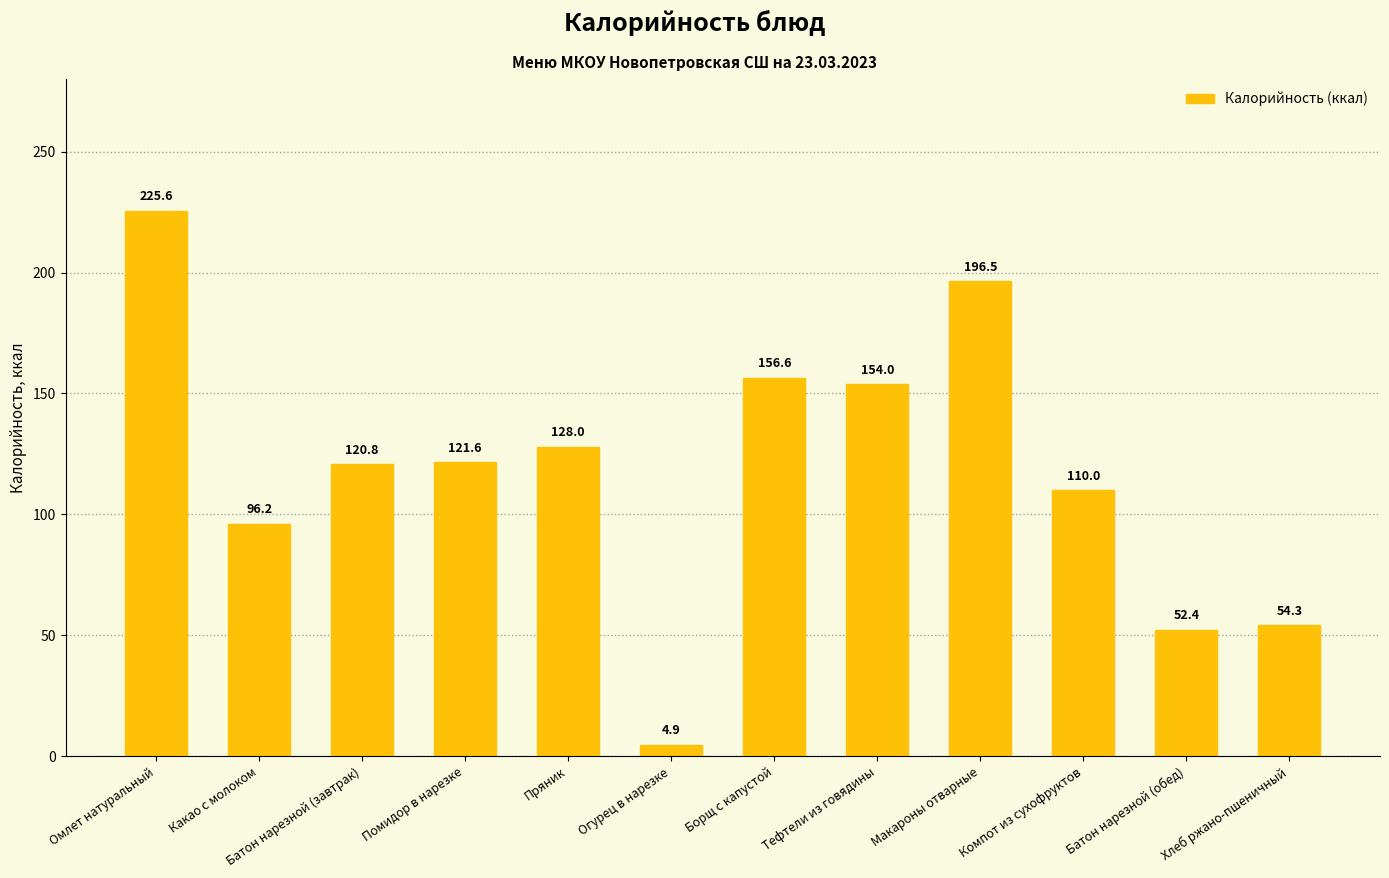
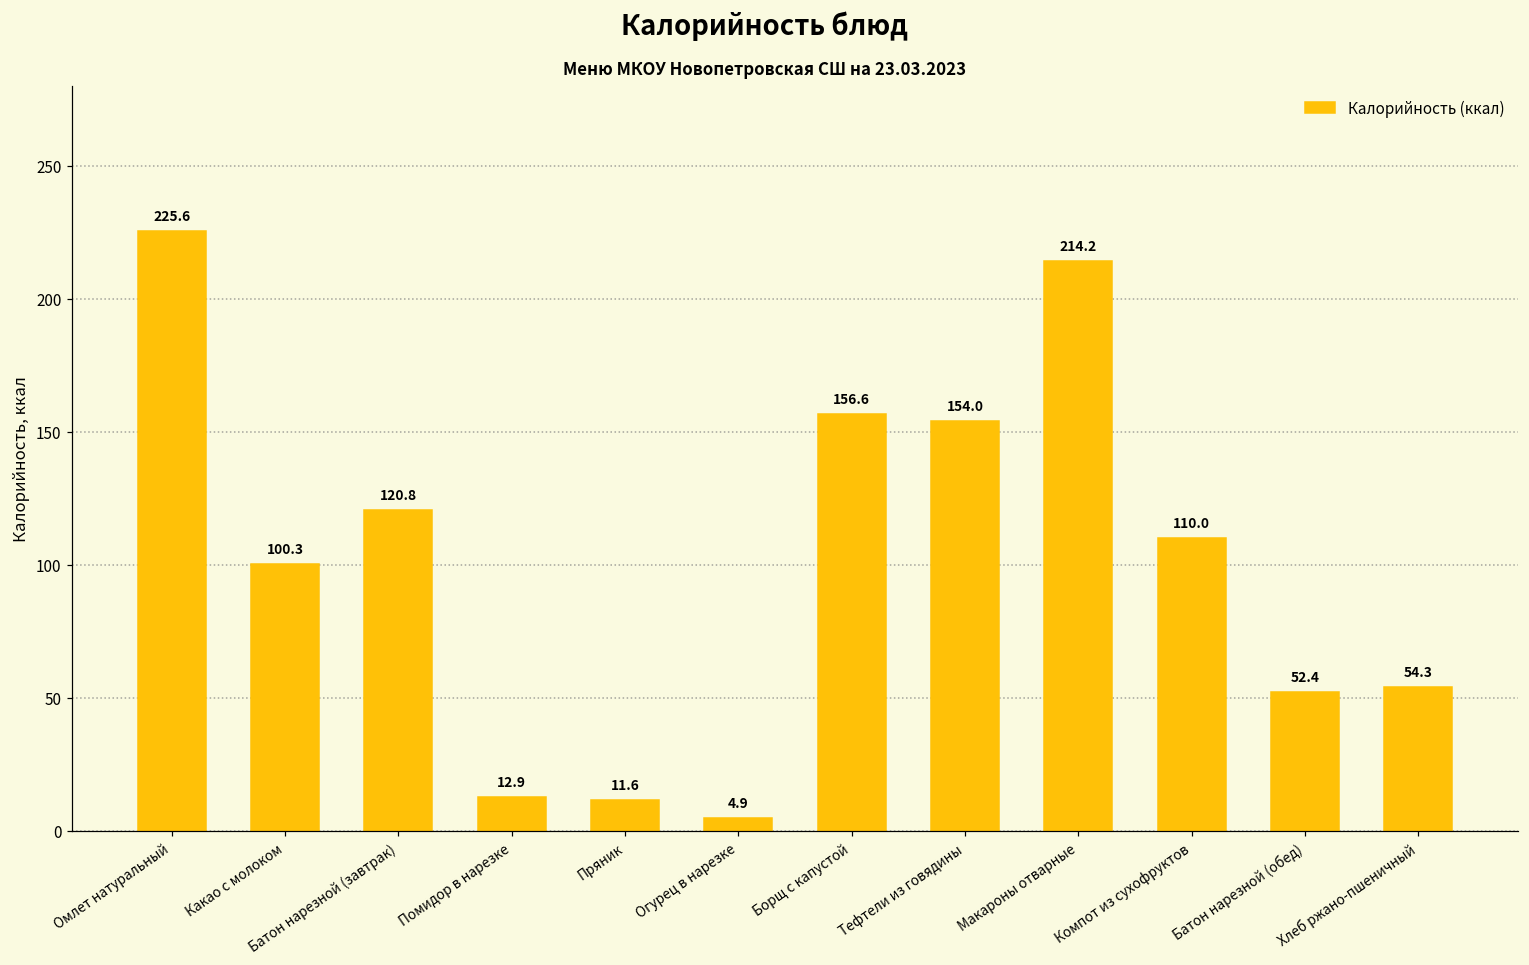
Какао с молоком: 96.2 -> 100.3
Помидор в нарезке: 121.6 -> 12.9
Пряник: 128.0 -> 11.6
Макароны отварные: 196.5 -> 214.2
